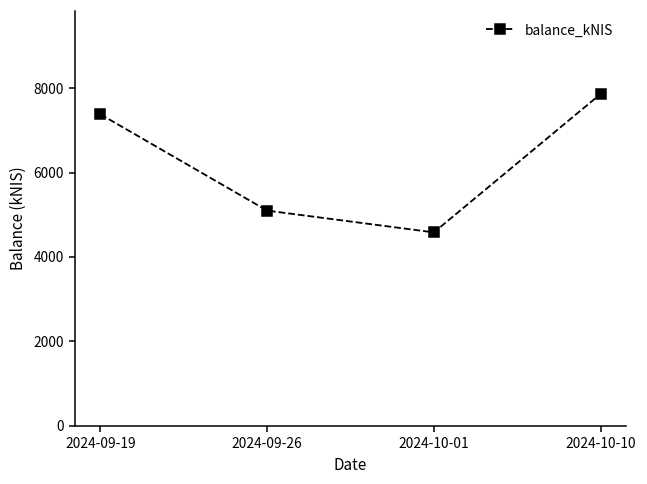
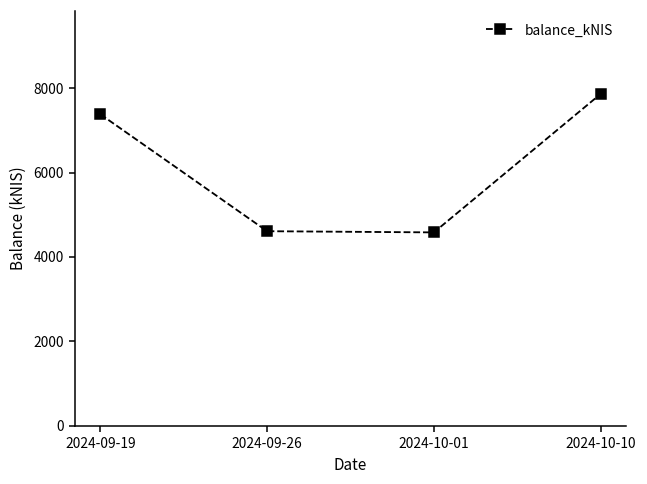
2024-09-26: 5100 -> 4600
